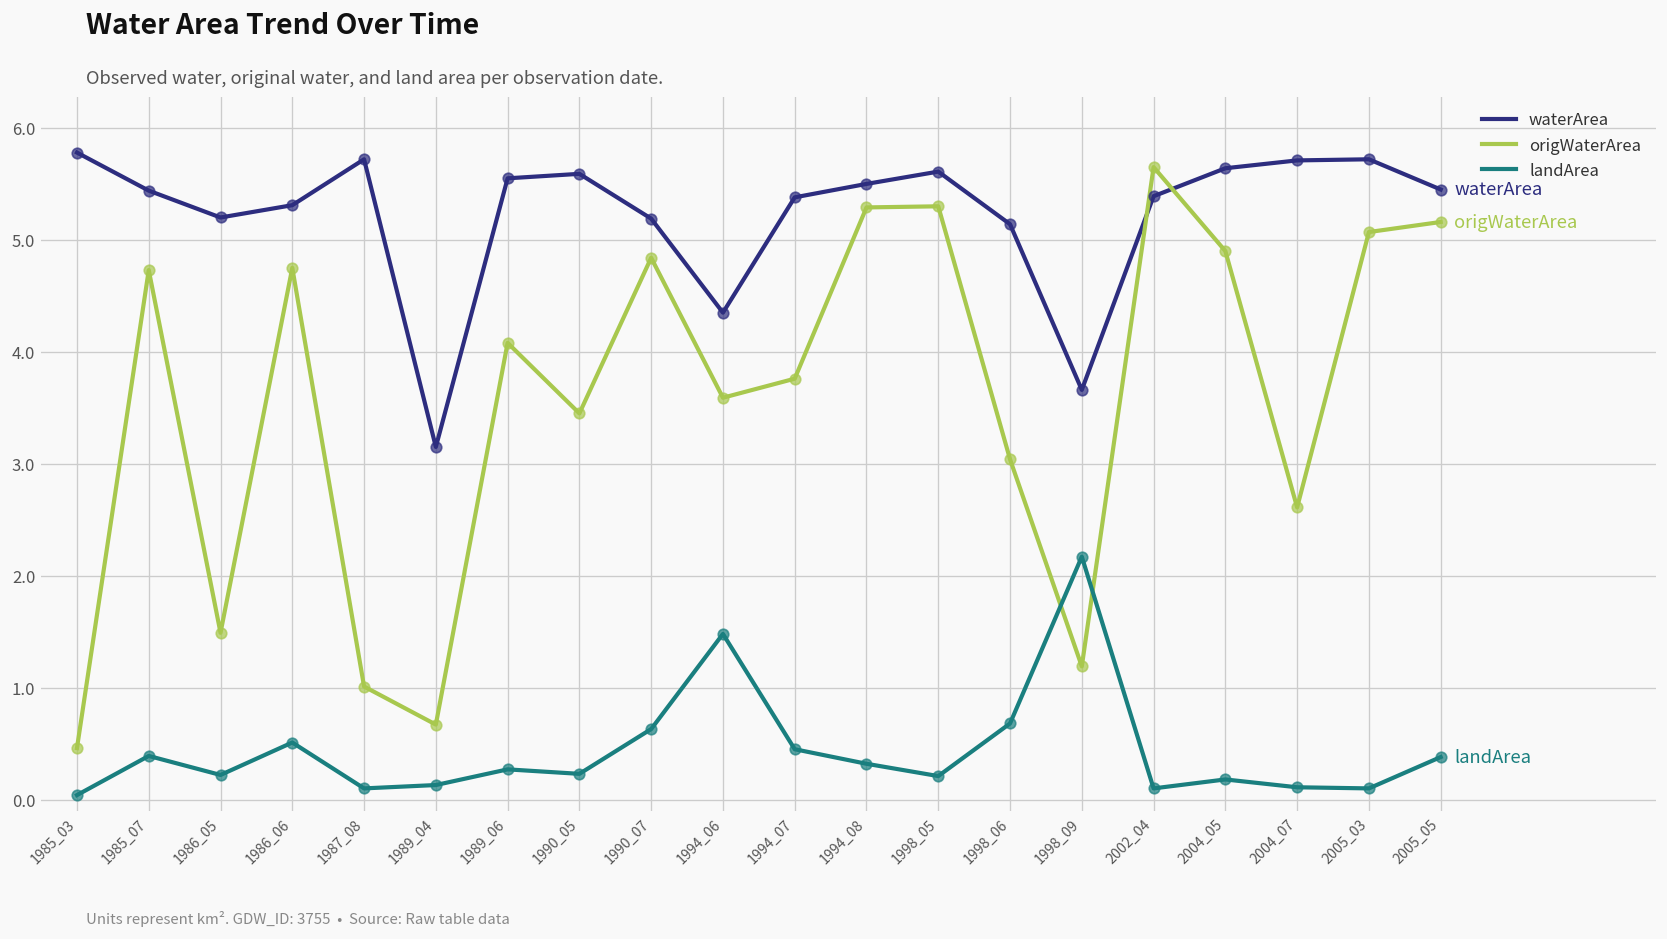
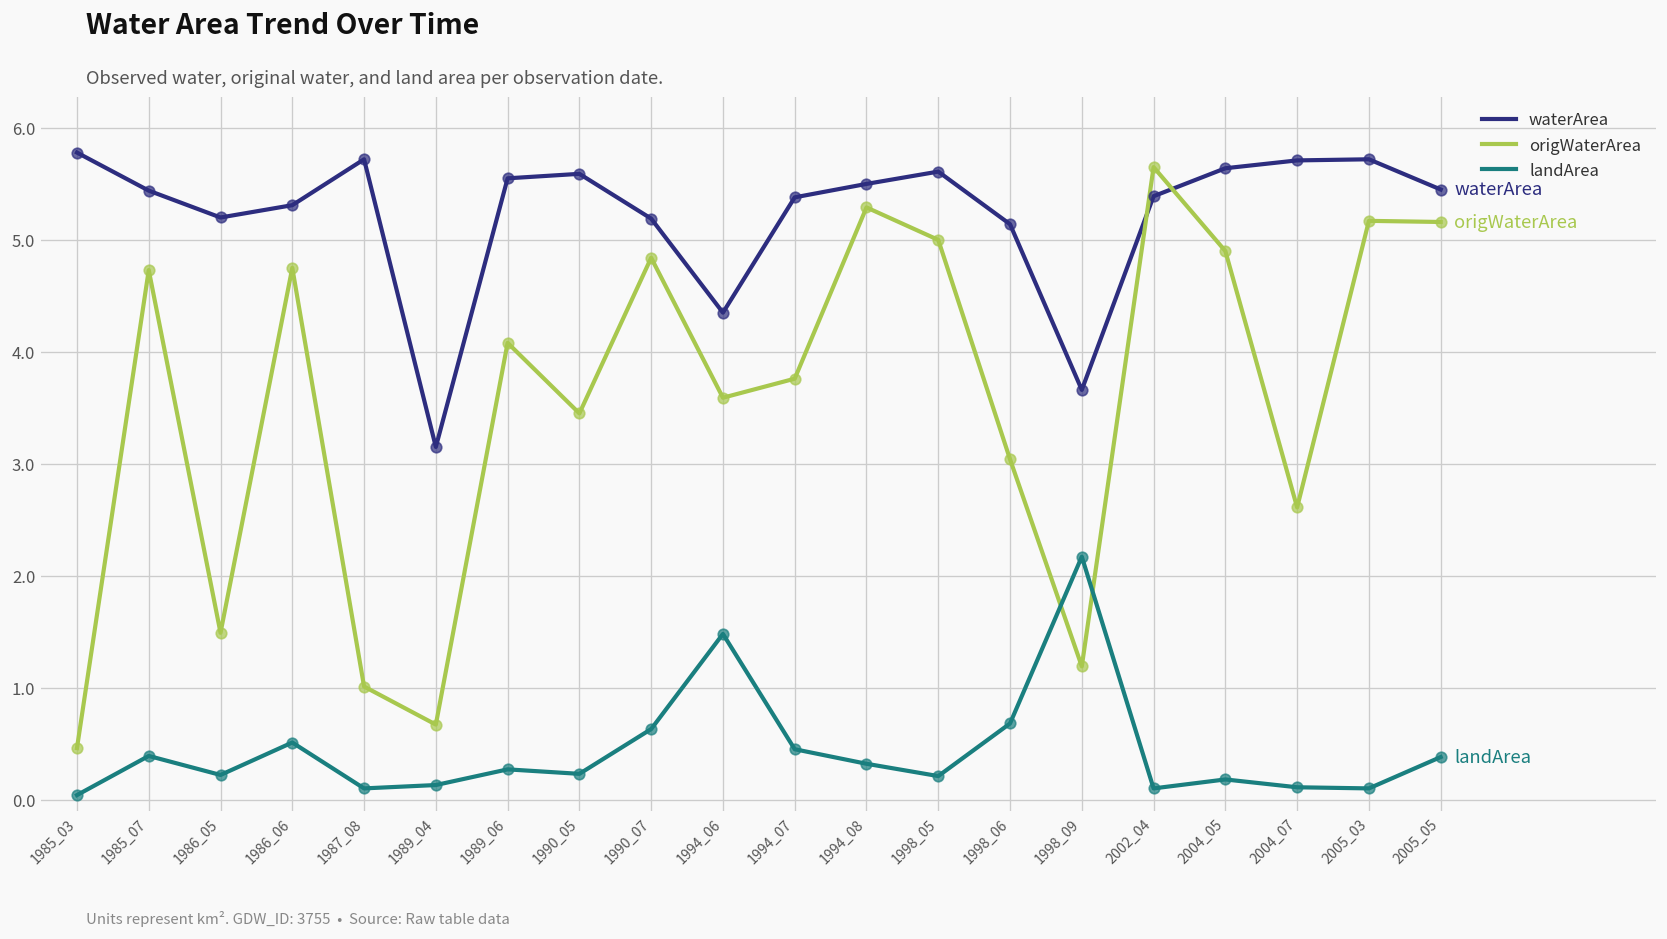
origWaterArea, 1998_05: 5.3 -> 5.0
origWaterArea, 2005_03: 5.1 -> 5.2
